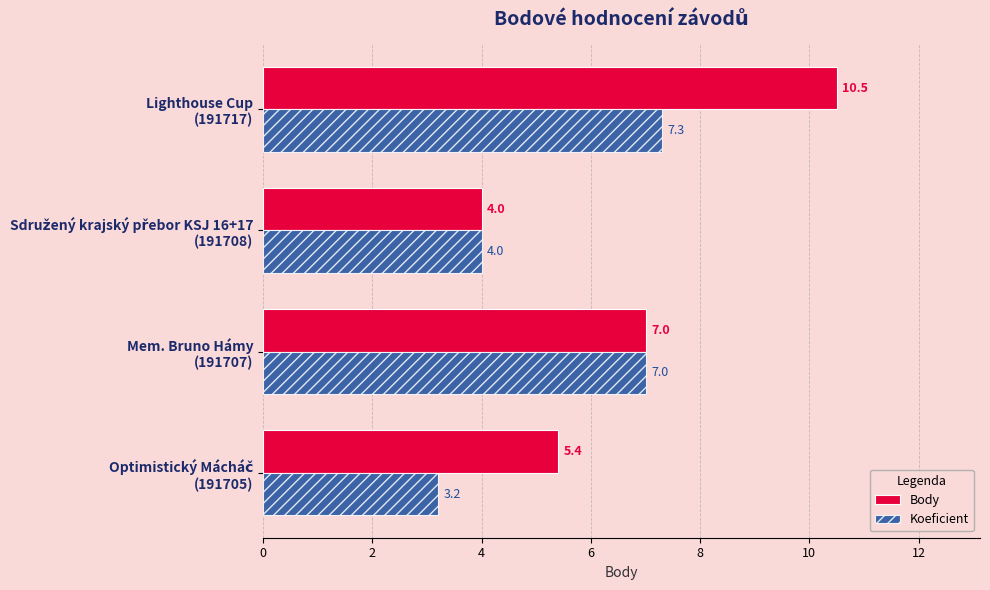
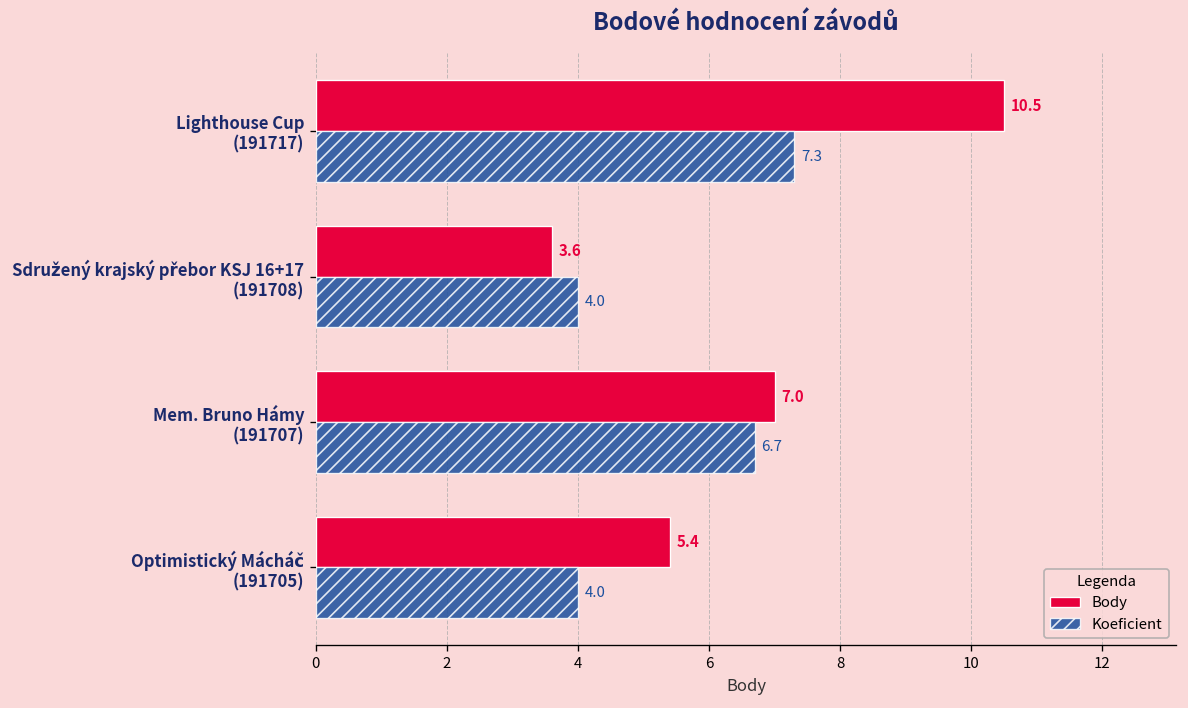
Body, Sdružený krajský přebor KSJ 16+17 (191708): 4.0 -> 3.6
Koeficient, Mem. Bruno Hámy (191707): 7.0 -> 6.7
Koeficient, Optimistický Mácháč (191705): 3.2 -> 4.0
